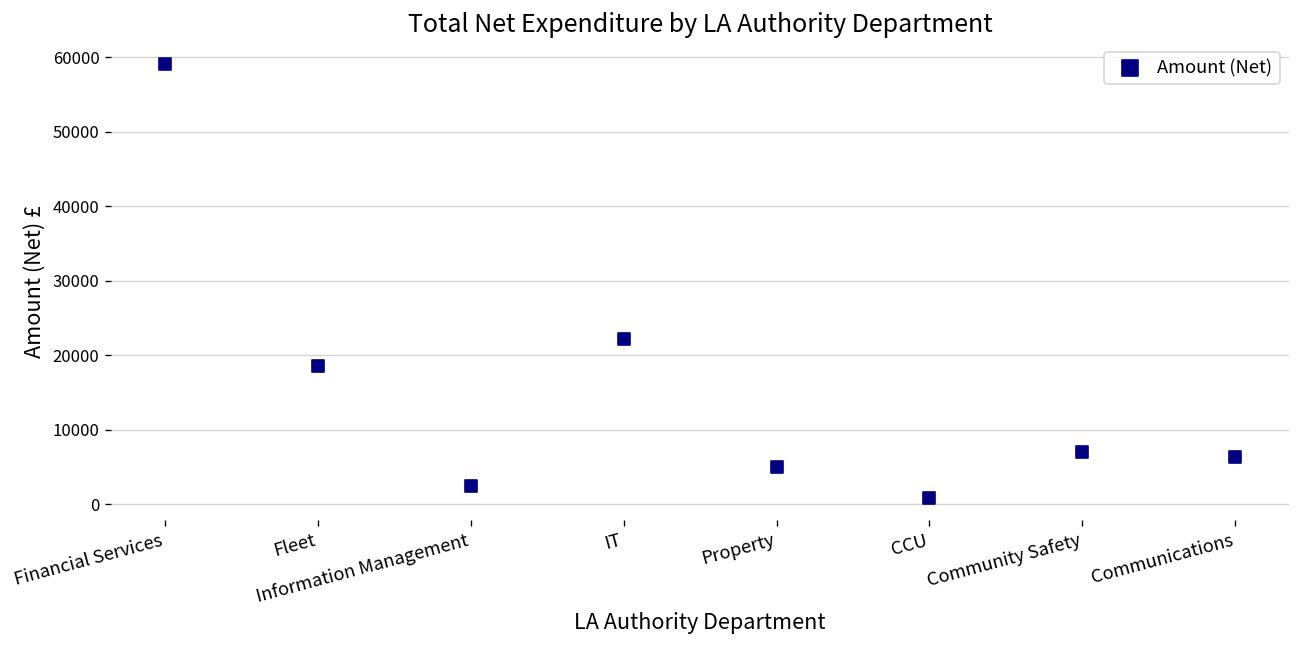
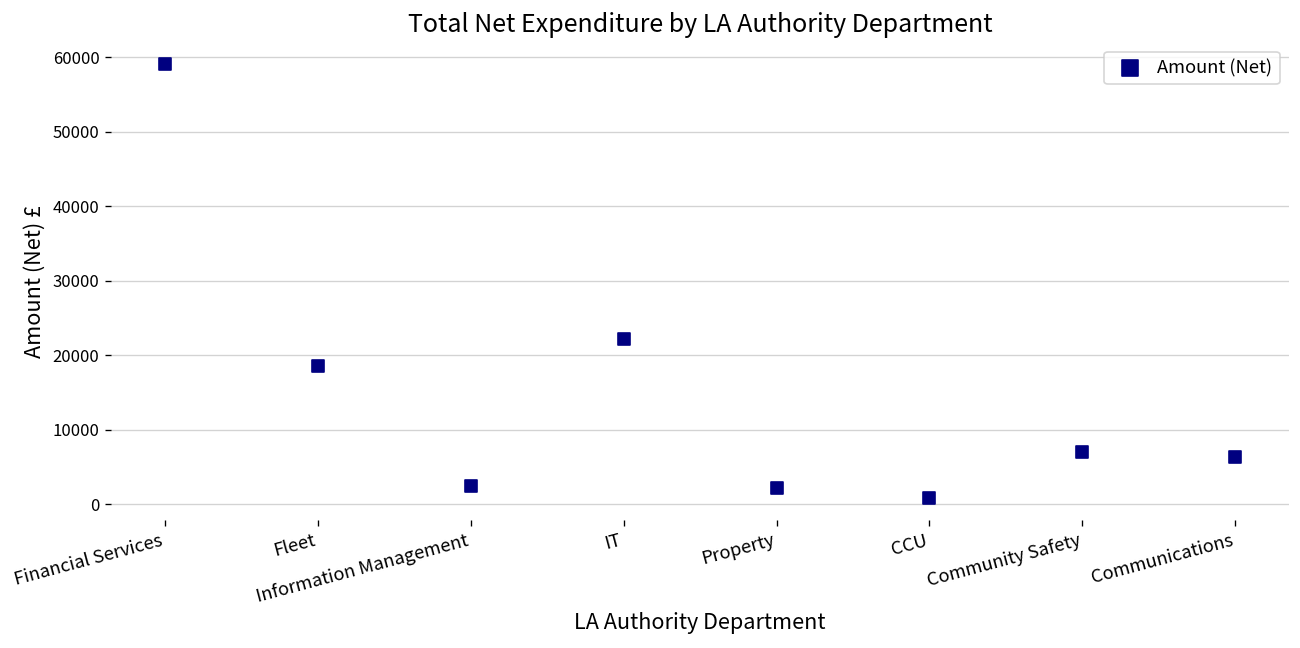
Property: 5000 -> 2000
